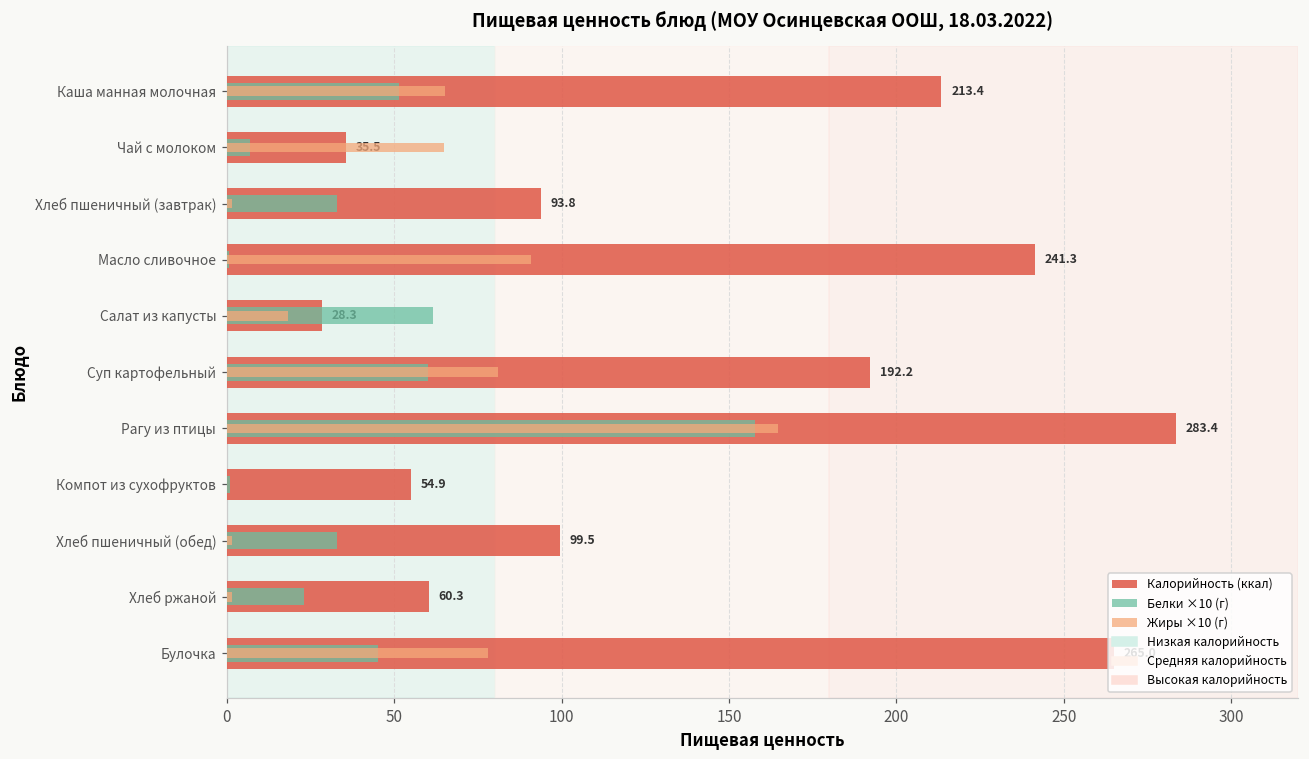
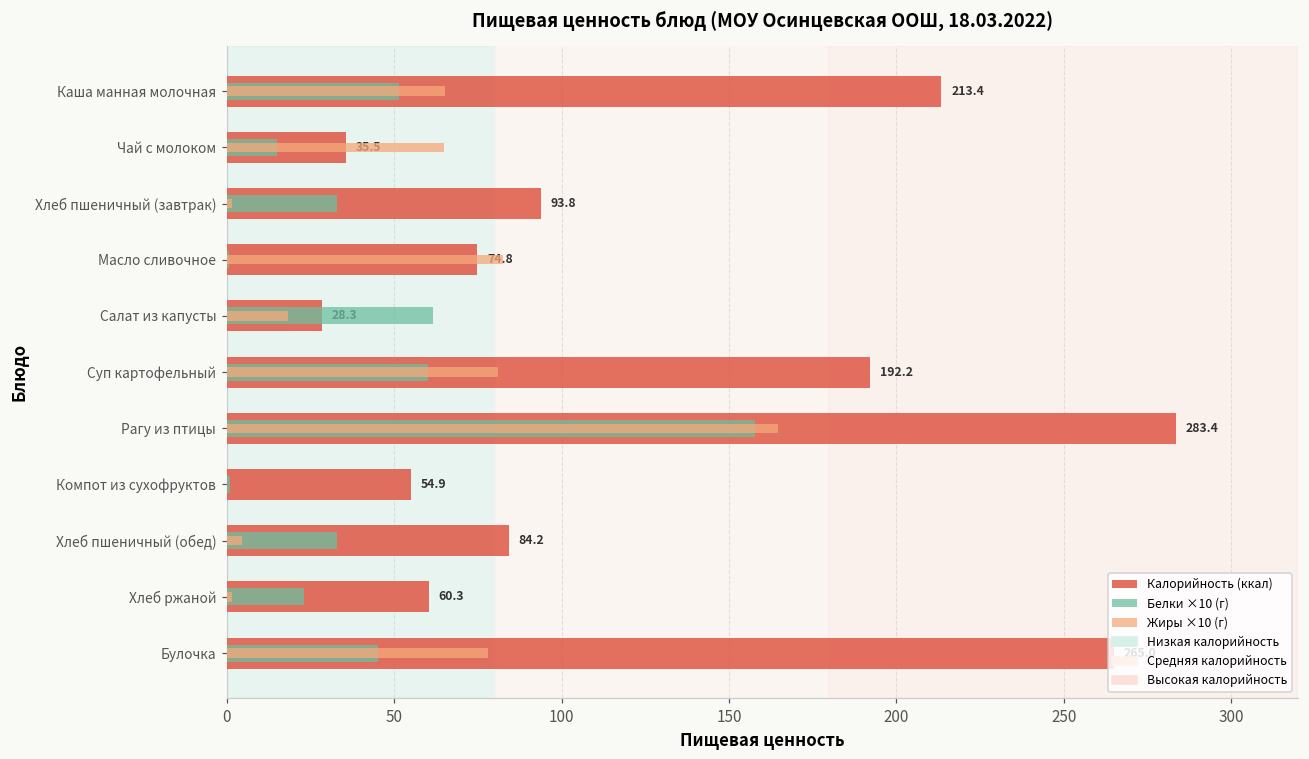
Белки ×10 (г), Чай с молоком: 7 -> 15
Калорийность (ккал), Масло сливочное: 241.3 -> 74.8
Жиры ×10 (г), Масло сливочное: 91 -> 83
Калорийность (ккал), Хлеб пшеничный (обед): 99.5 -> 84.2
Жиры ×10 (г), Хлеб пшеничный (обед): 2 -> 5
